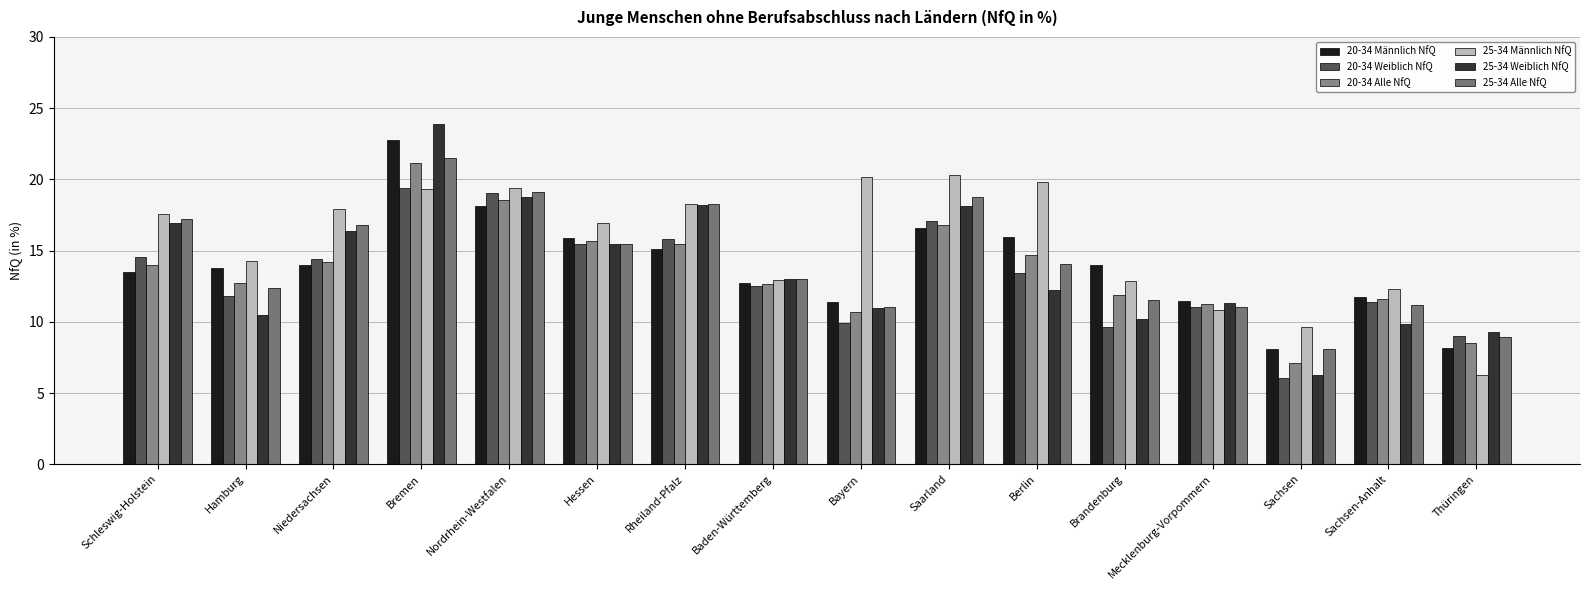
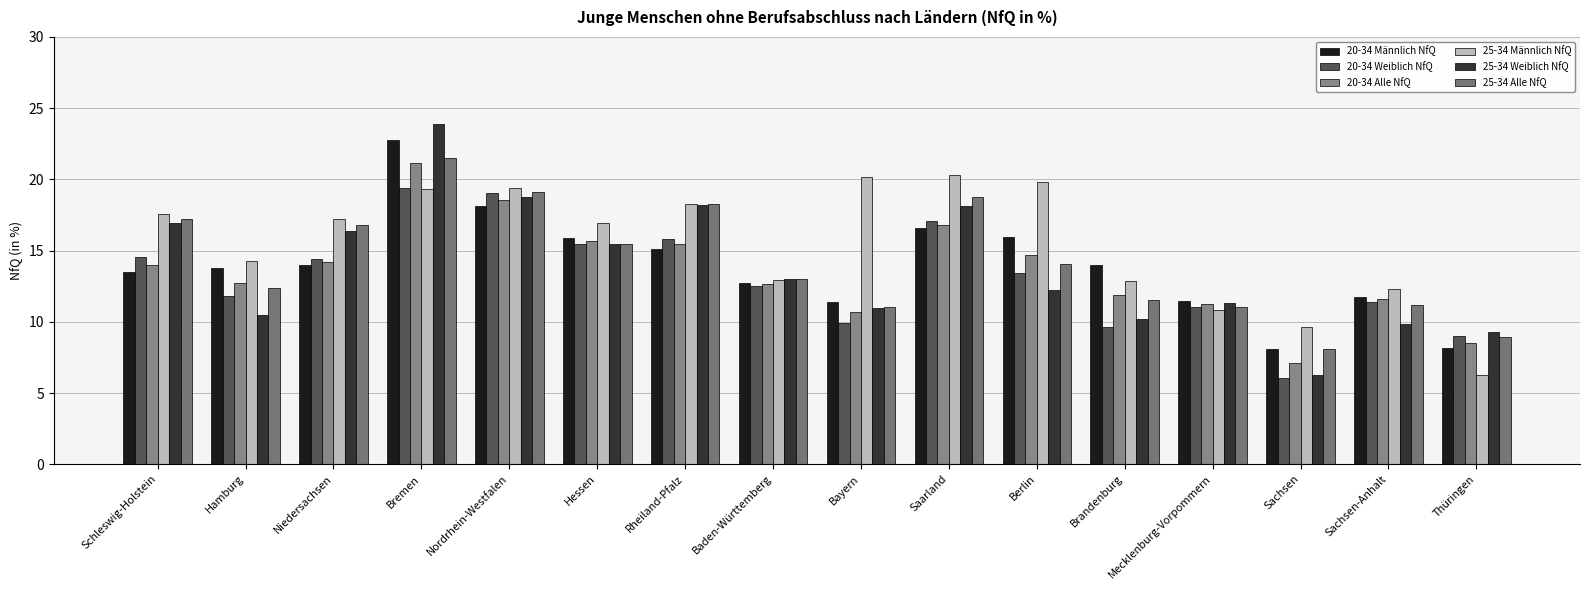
25-34 Männlich NfQ, Niedersachsen: 17.9 -> 17.2
